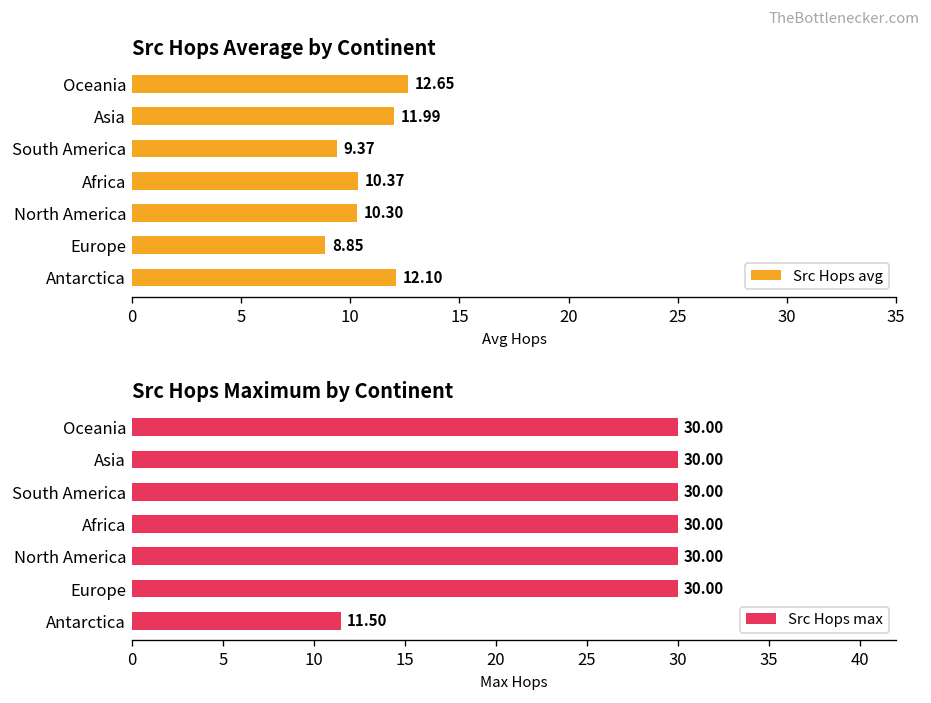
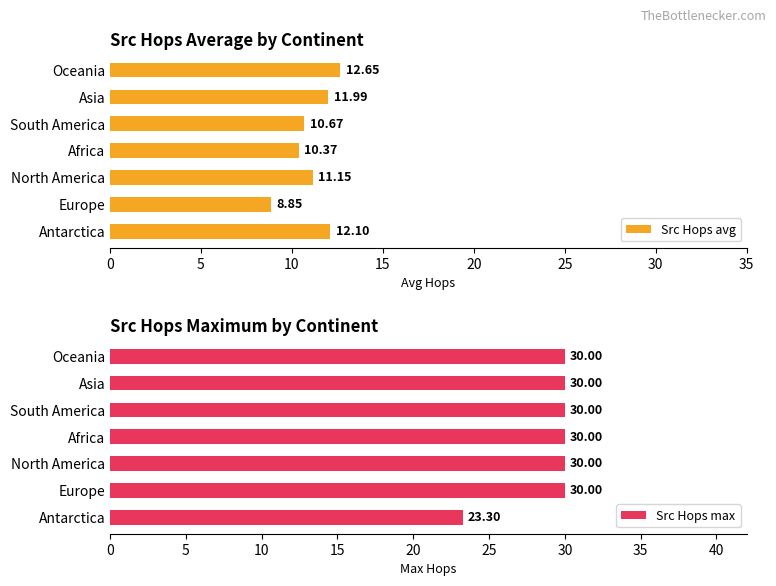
Src Hops Average by Continent, South America: 9.37 -> 10.67
Src Hops Average by Continent, North America: 10.30 -> 11.15
Src Hops Maximum by Continent, Antarctica: 11.50 -> 23.30
